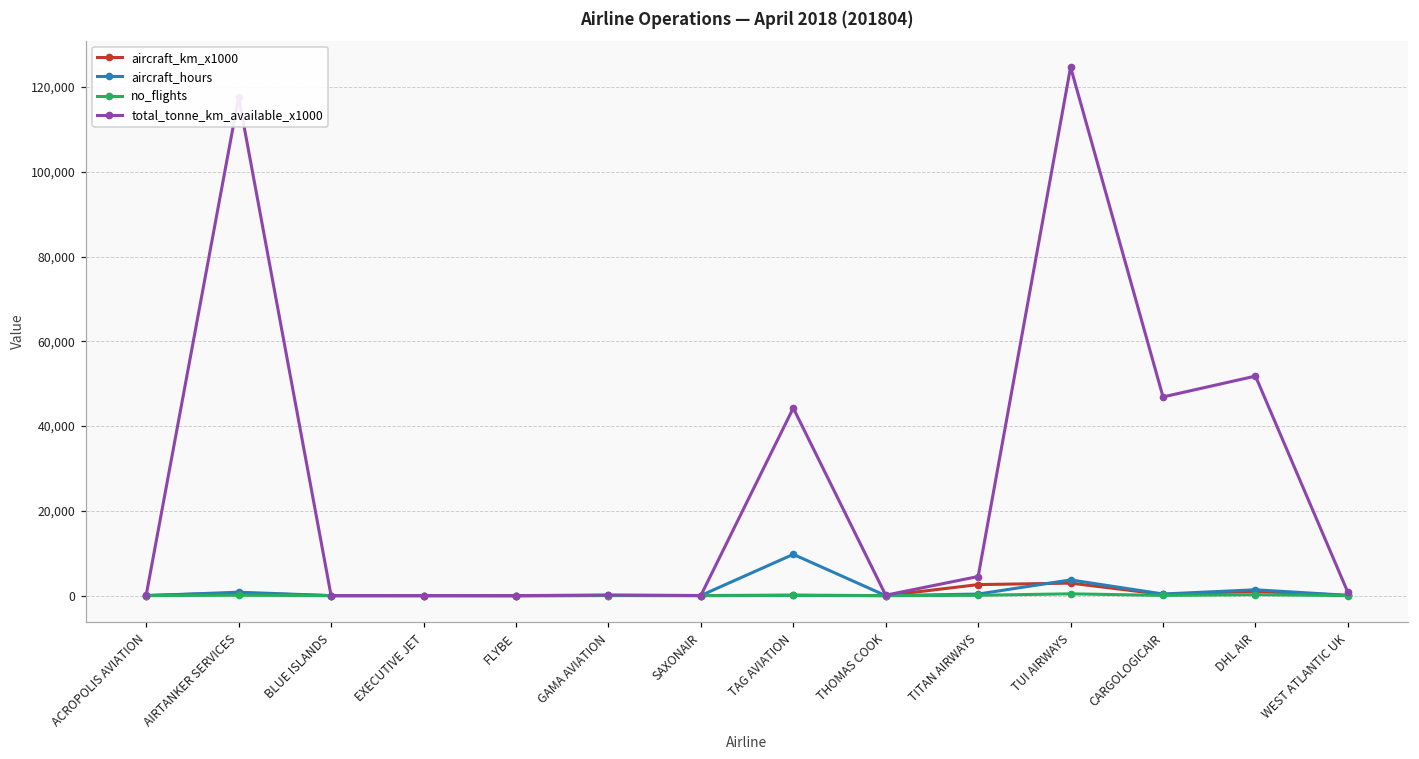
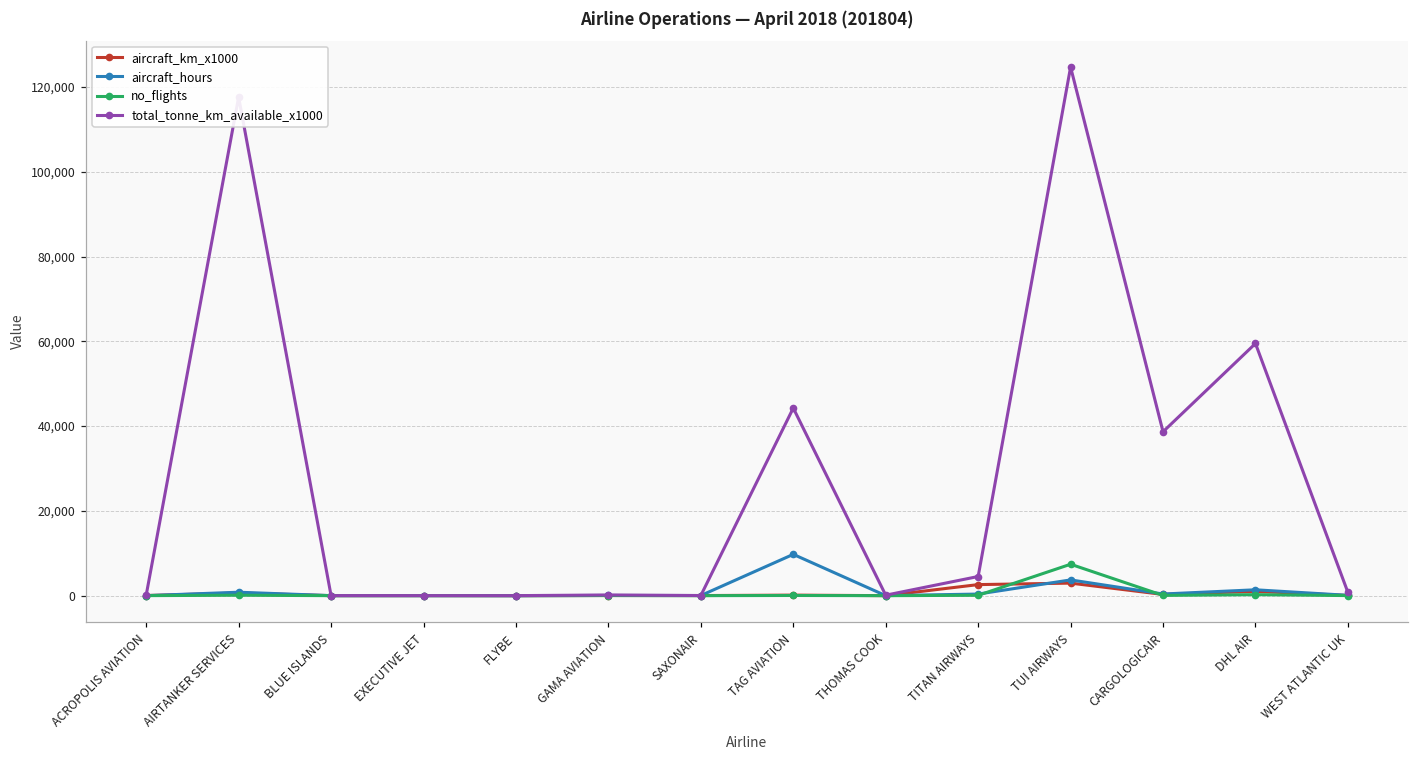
no_flights, TUI AIRWAYS: 0 -> 7,000
total_tonne_km_available_x1000, CARGOLOGICAIR: 47,000 -> 39,000
total_tonne_km_available_x1000, DHL AIR: 52,000 -> 59,000
